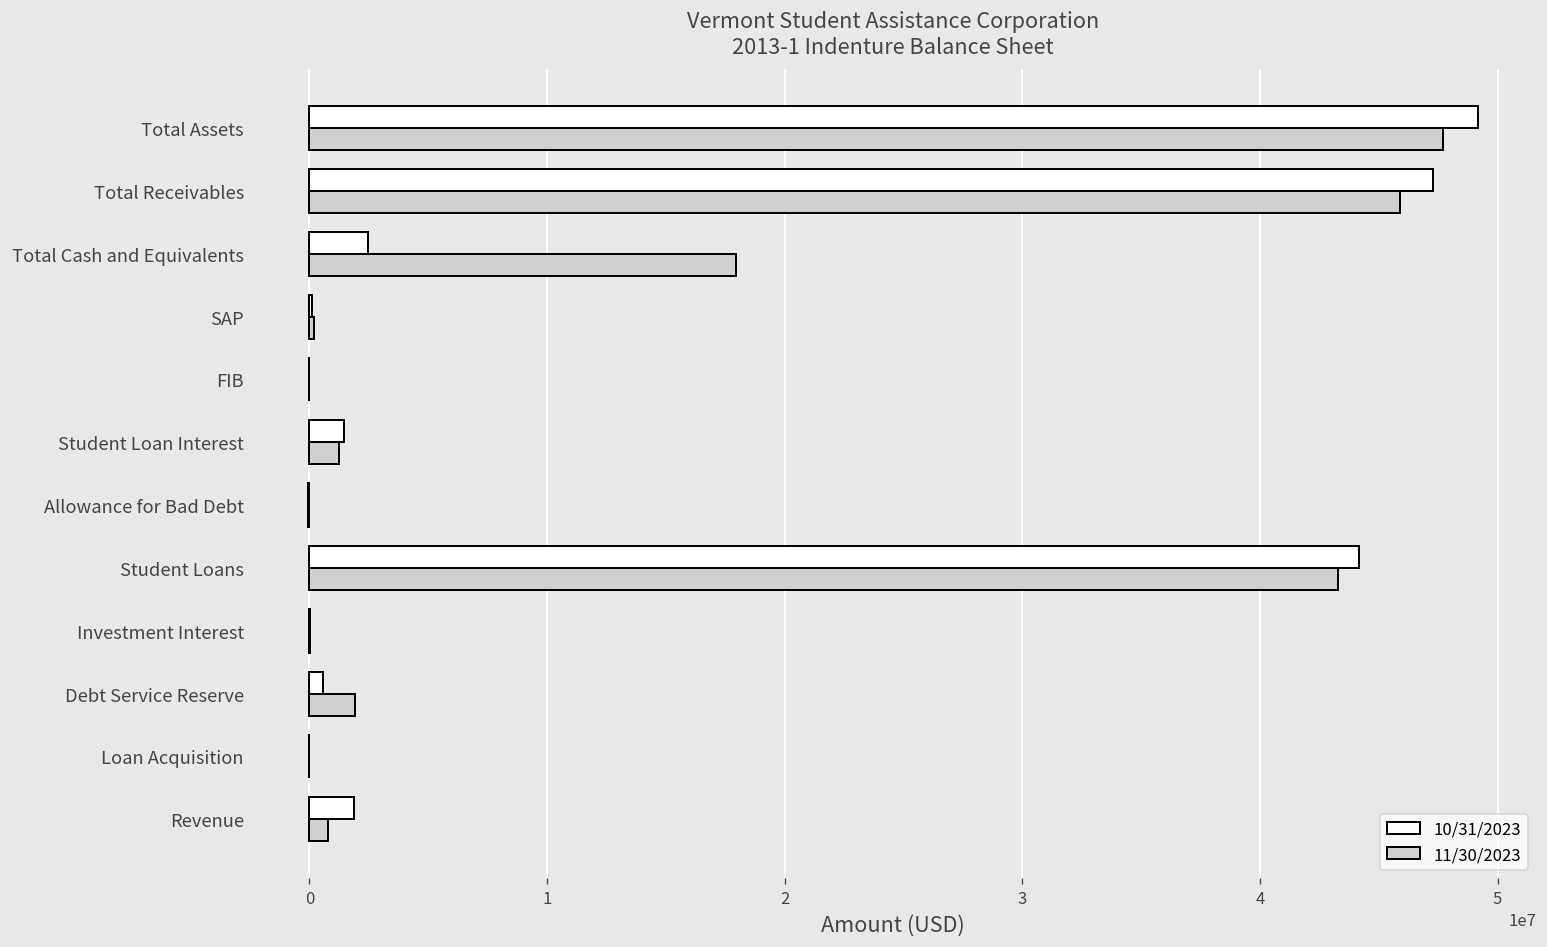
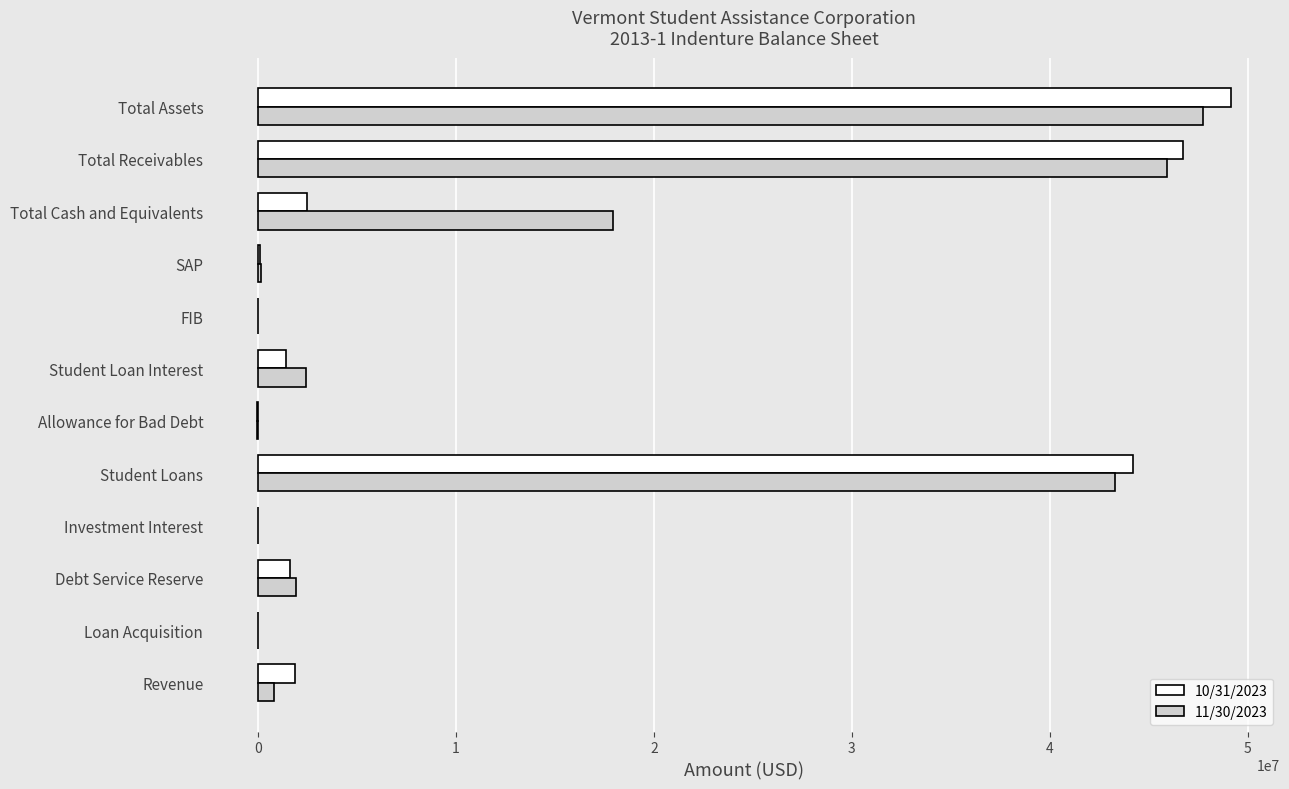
10/31/2023, Total Receivables: 47300000 -> 46700000
11/30/2023, Student Loan Interest: 1300000 -> 2500000
10/31/2023, Debt Service Reserve: 600000 -> 1600000
